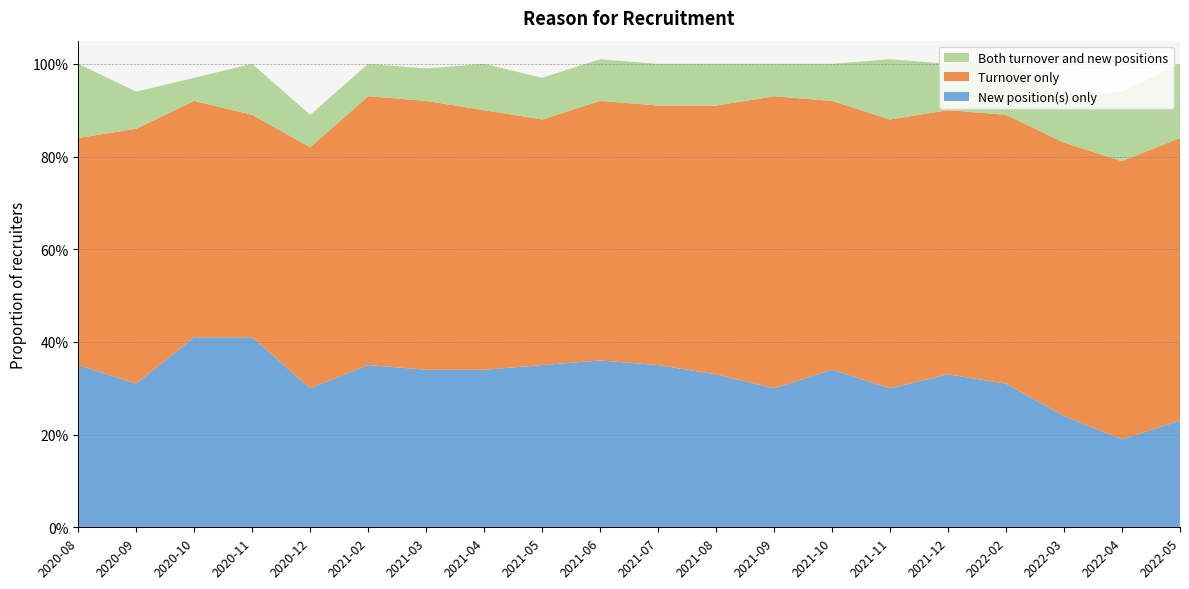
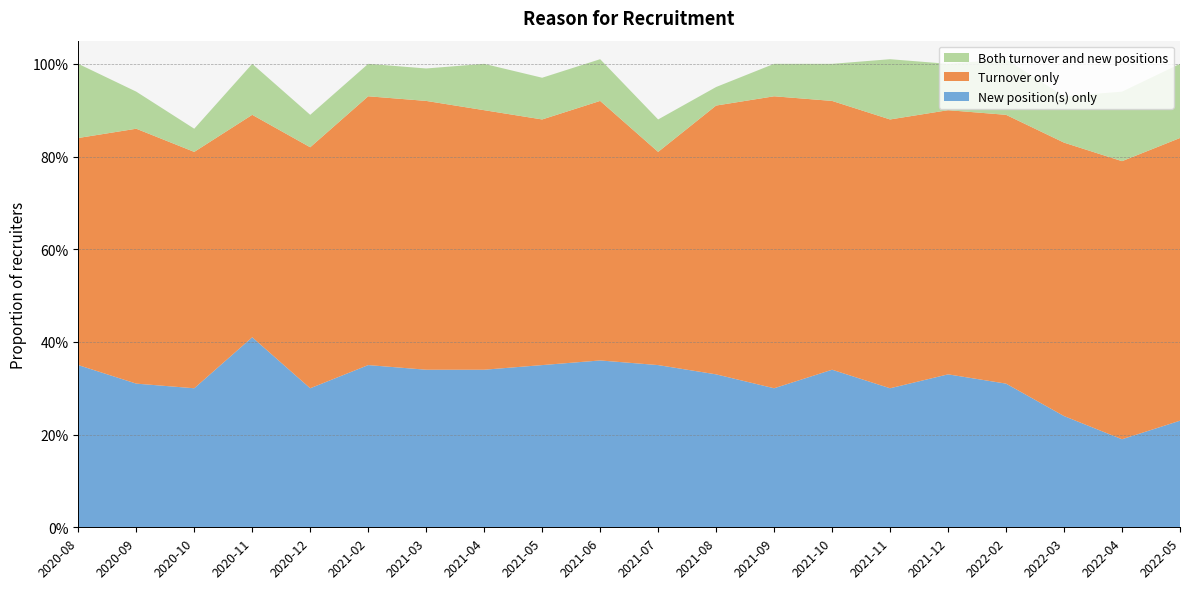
New position(s) only, 2020-10: 41% -> 30%
Turnover only, 2021-07: 56% -> 46%
Both turnover and new positions, 2021-07: 9% -> 7%
Both turnover and new positions, 2021-08: 9% -> 4%
